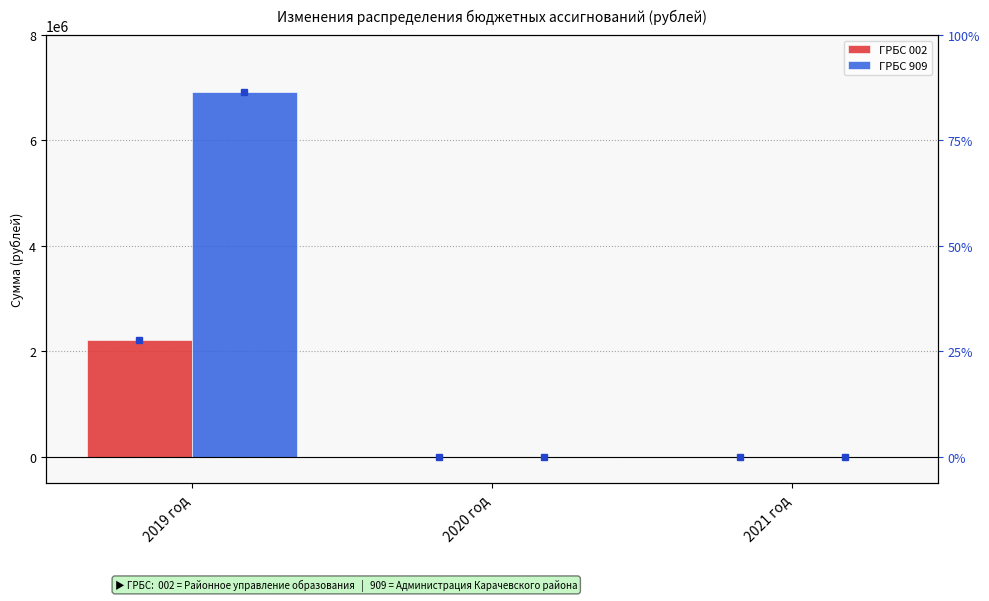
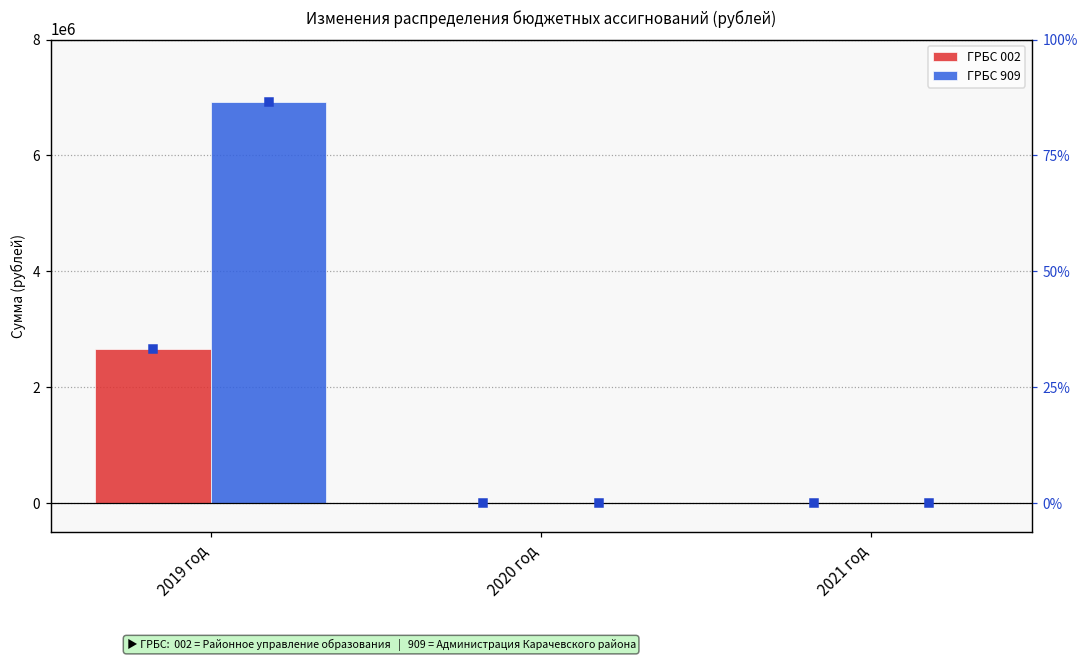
ГРБС 002, 2019 год: 2200000 -> 2700000
